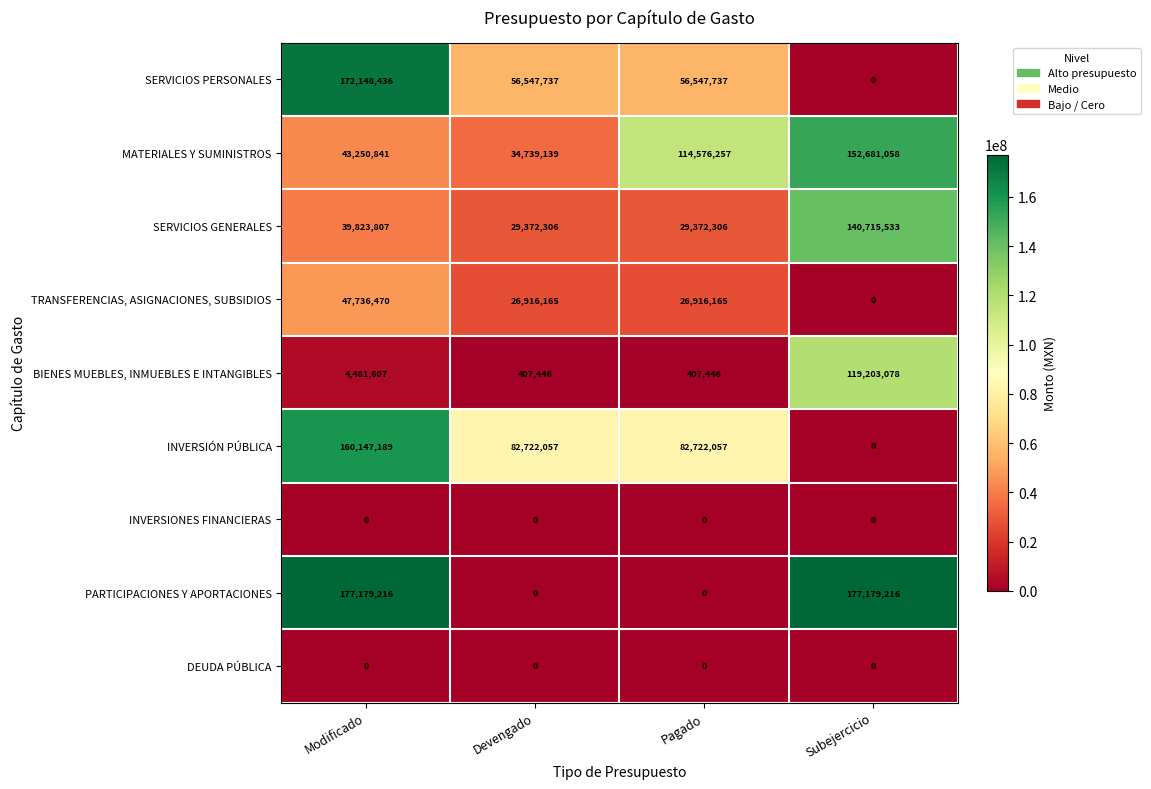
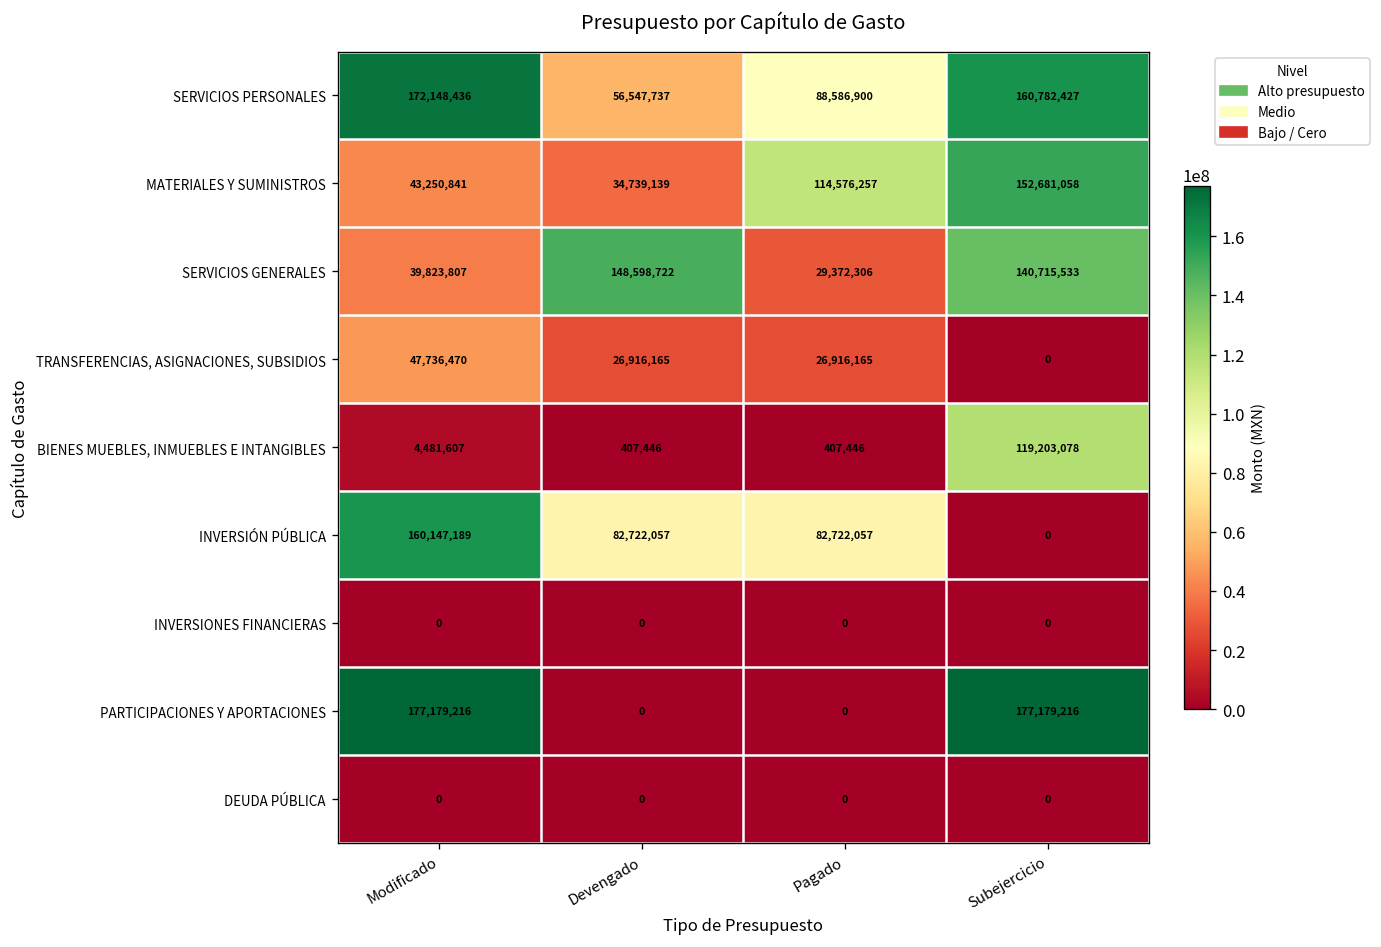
SERVICIOS PERSONALES, Pagado: 56,547,737 -> 88,586,900
SERVICIOS PERSONALES, Subejercicio: 0 -> 160,782,427
SERVICIOS GENERALES, Devengado: 29,372,306 -> 148,598,722
